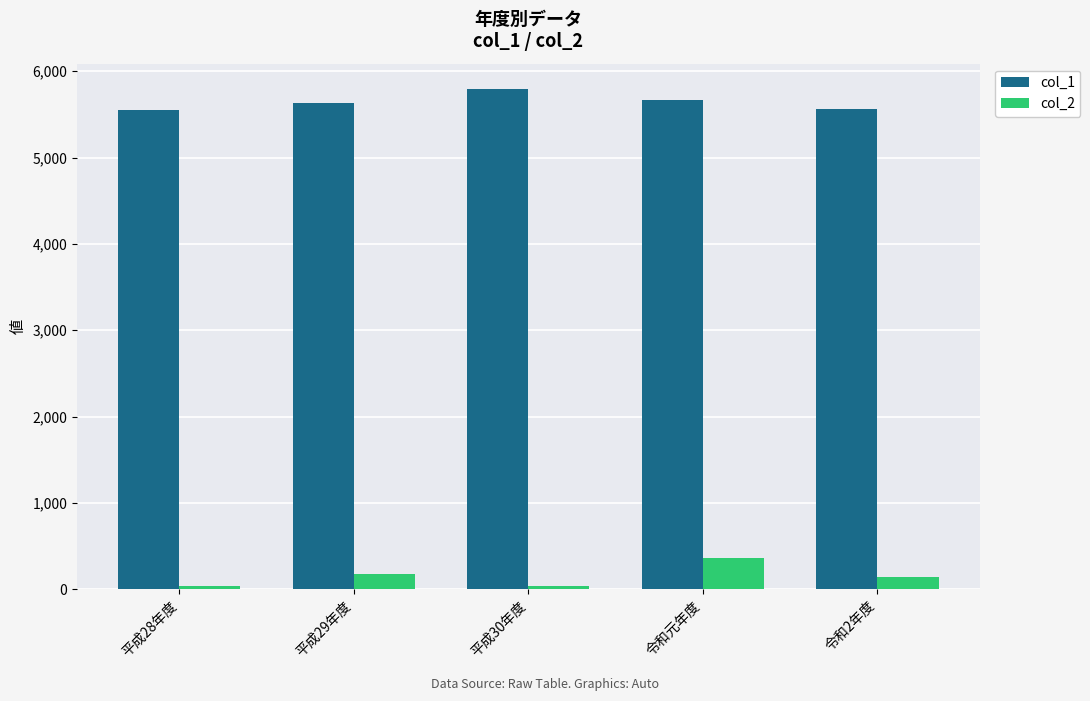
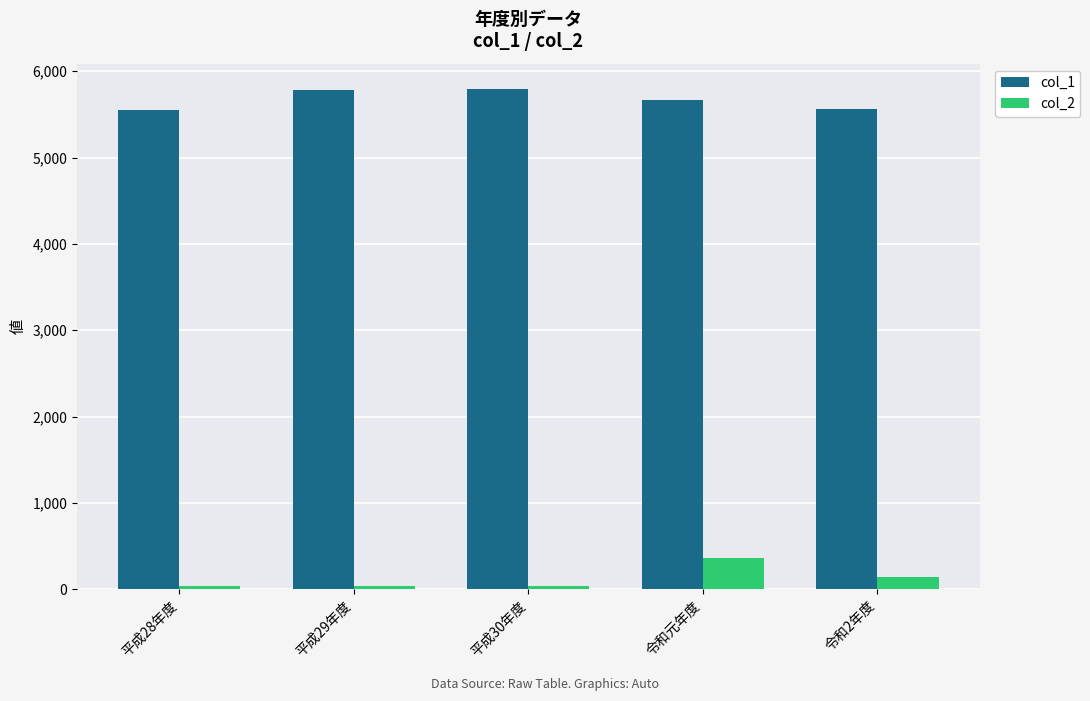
col_1, 平成29年度: 5,600 -> 5,800
col_2, 平成29年度: 200 -> 0
